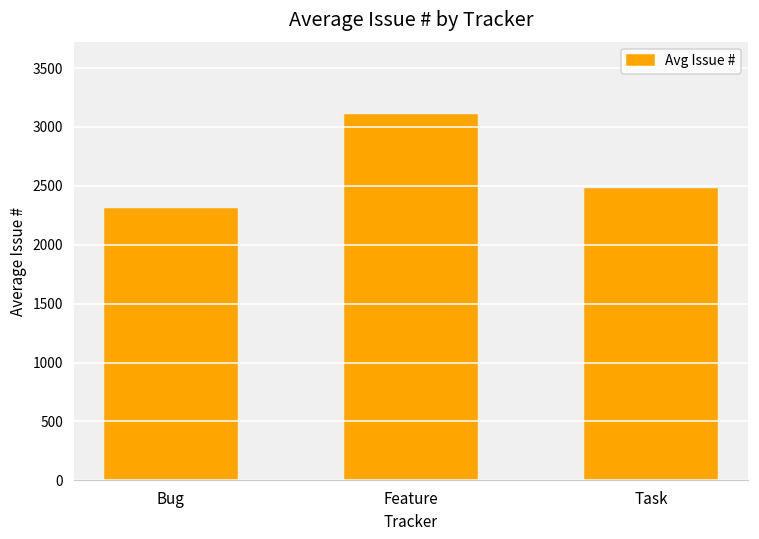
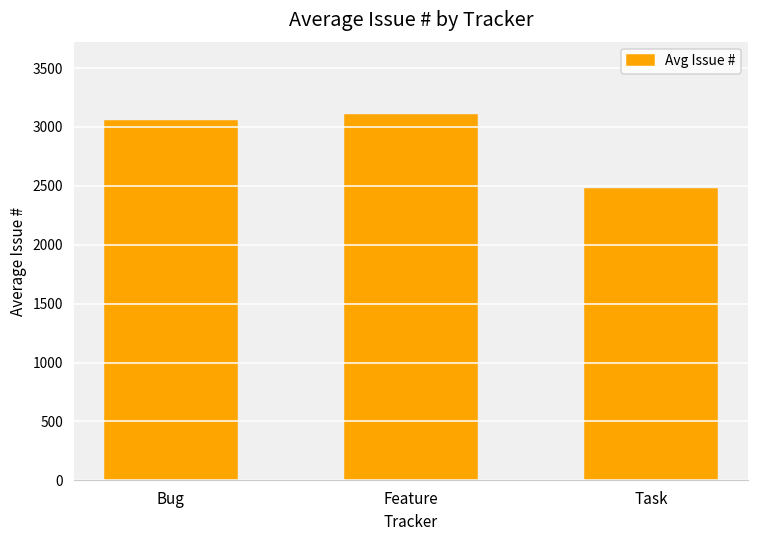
Bug: 2310 -> 3050
